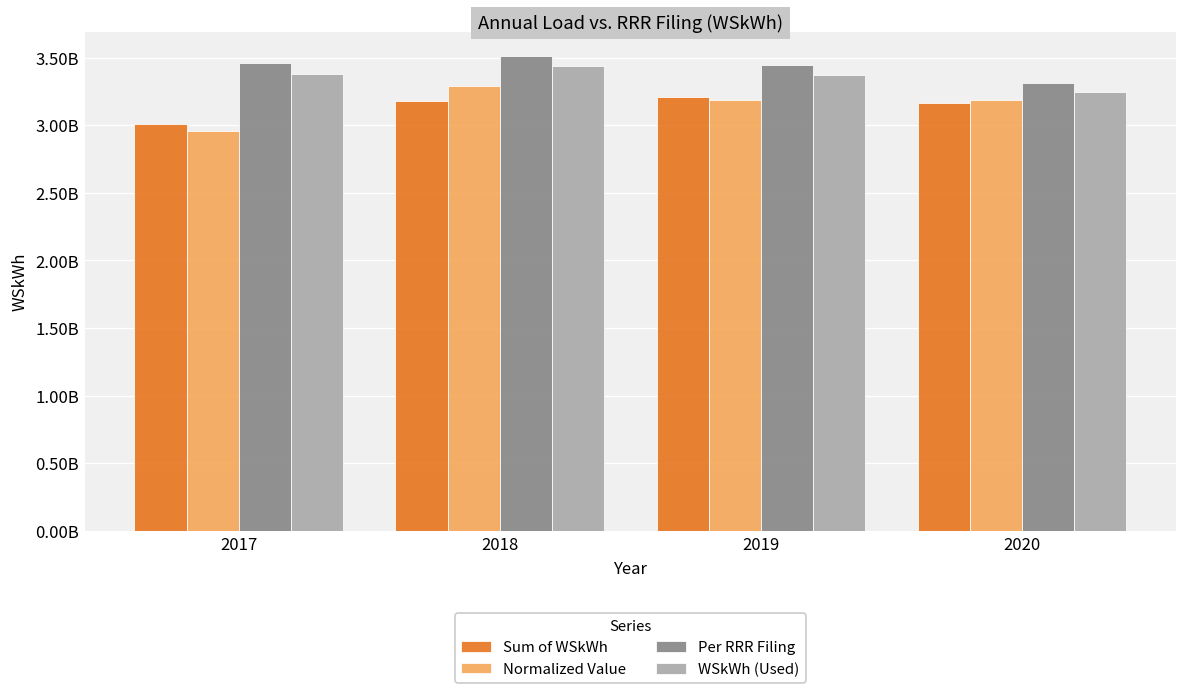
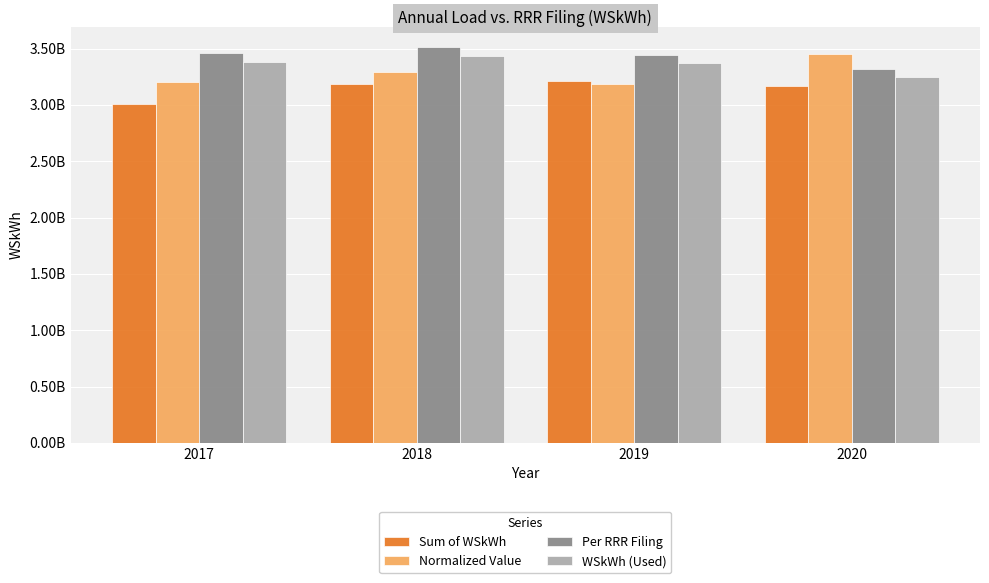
Normalized Value, 2017: 2950000000 -> 3200000000
Normalized Value, 2020: 3190000000 -> 3450000000
